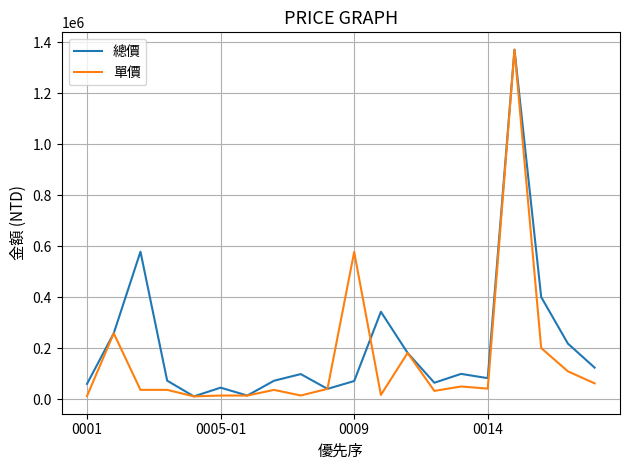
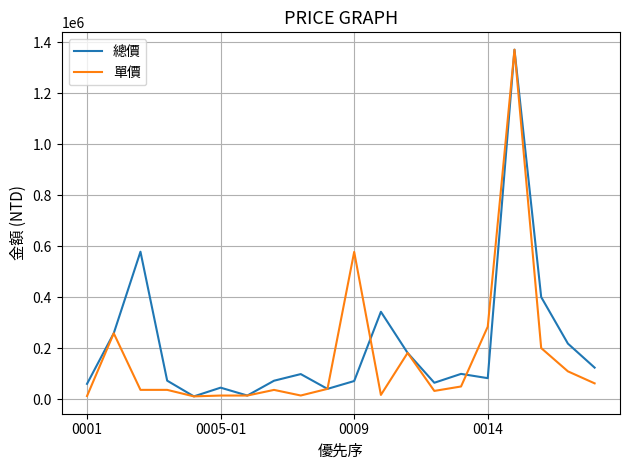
單價, 0014: 40000 -> 280000
